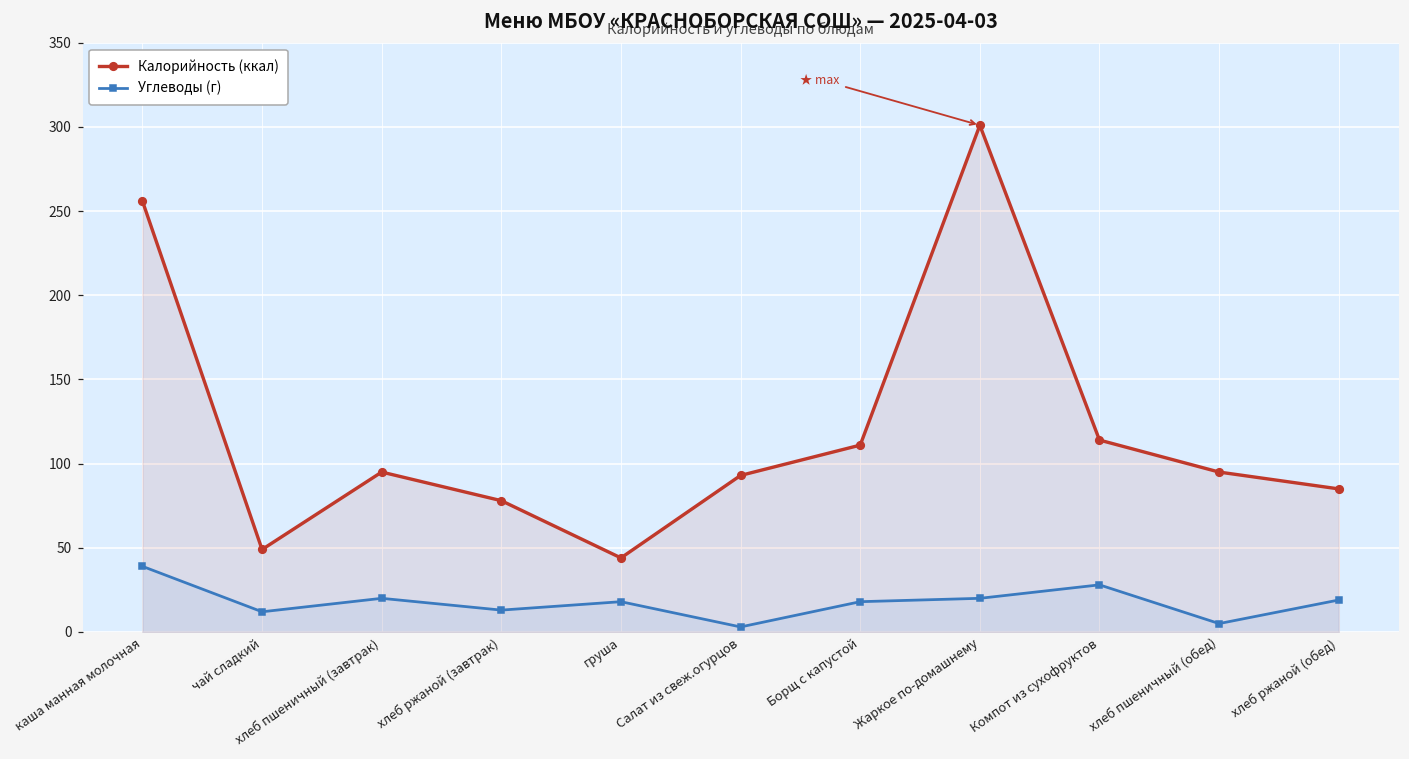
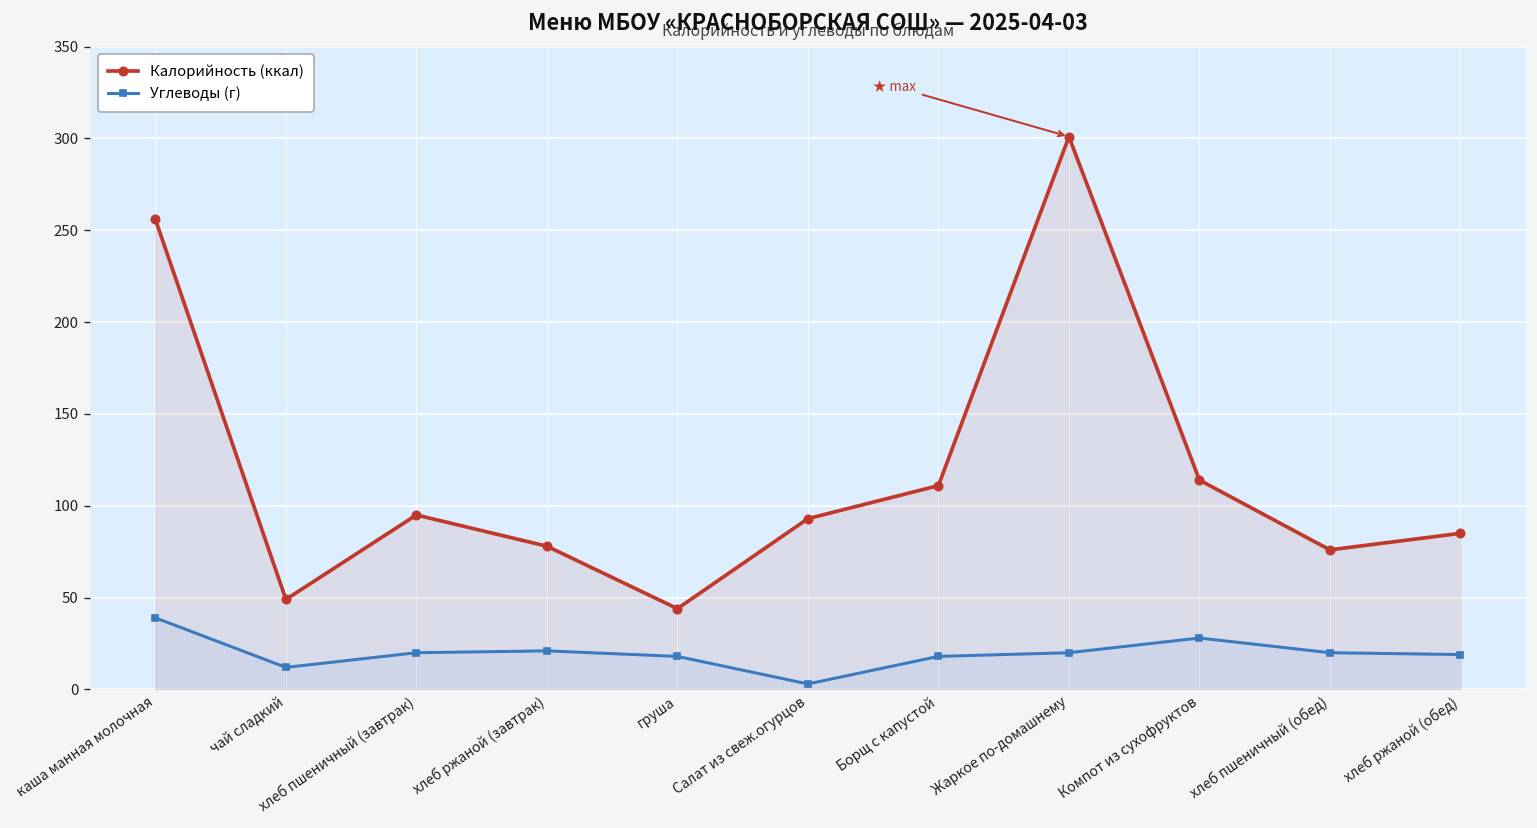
Углеводы (г), хлеб ржаной (завтрак): 13 -> 21
Калорийность (ккал), хлеб пшеничный (обед): 95 -> 76
Углеводы (г), хлеб пшеничный (обед): 5 -> 20
